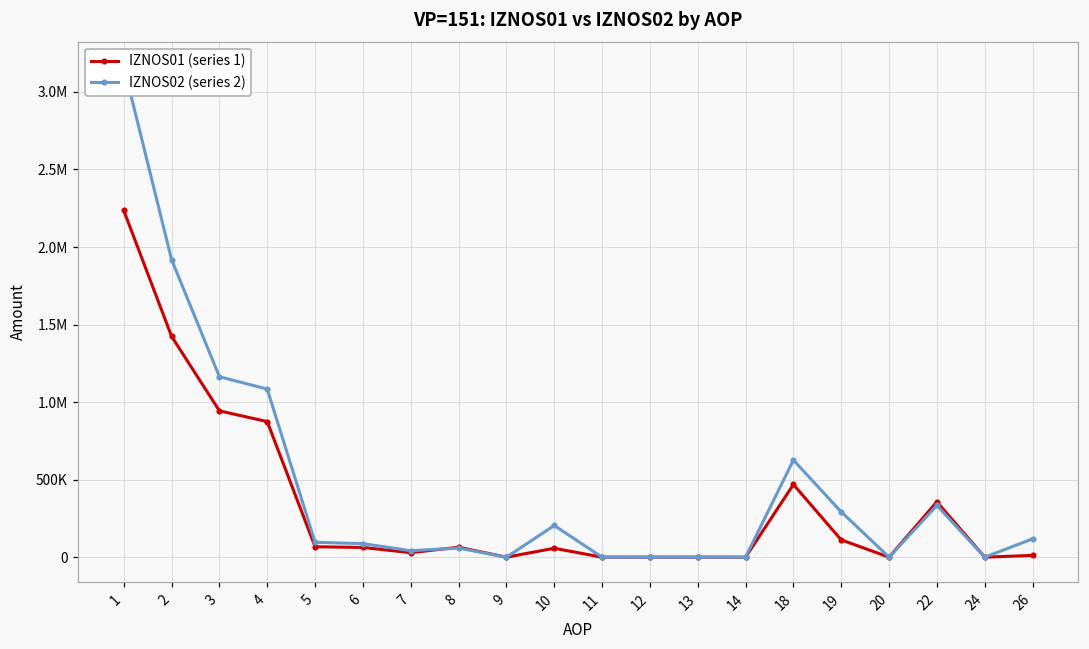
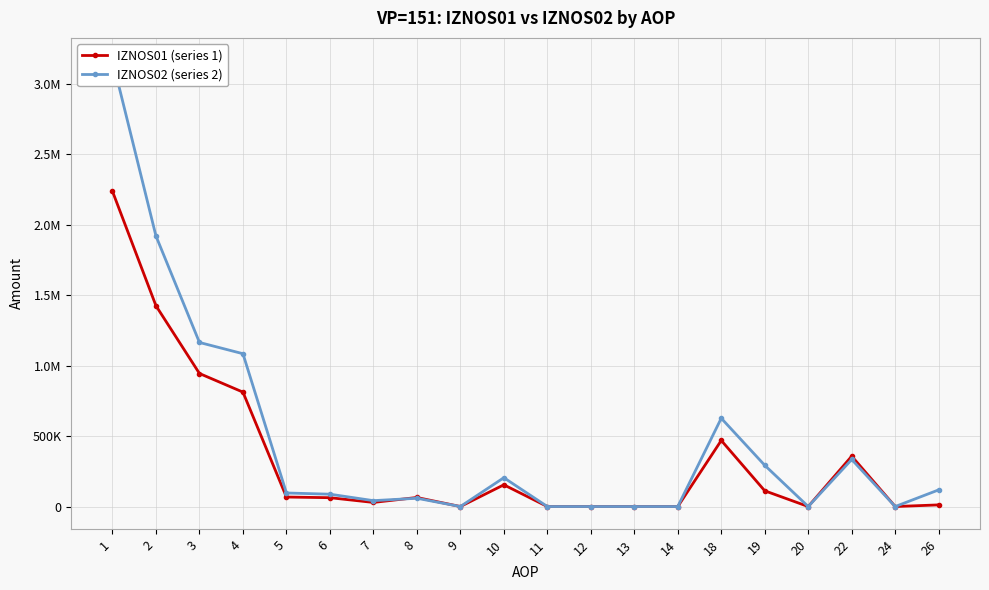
IZNOS01 (series 1), 4: 870000 -> 810000
IZNOS01 (series 1), 10: 60000 -> 150000
